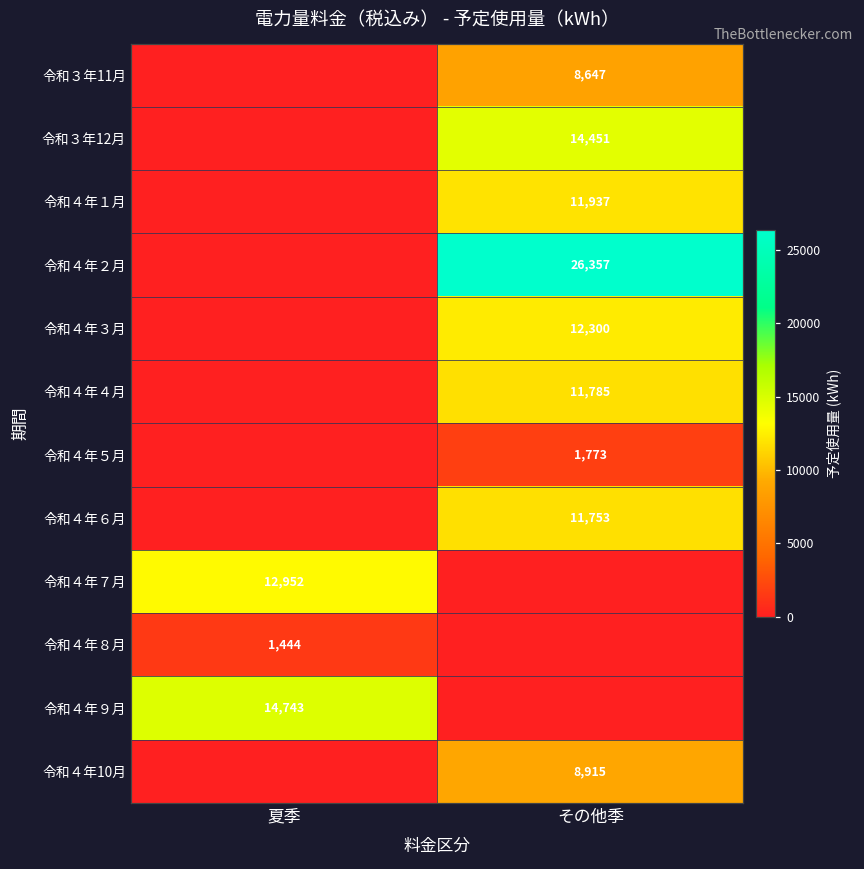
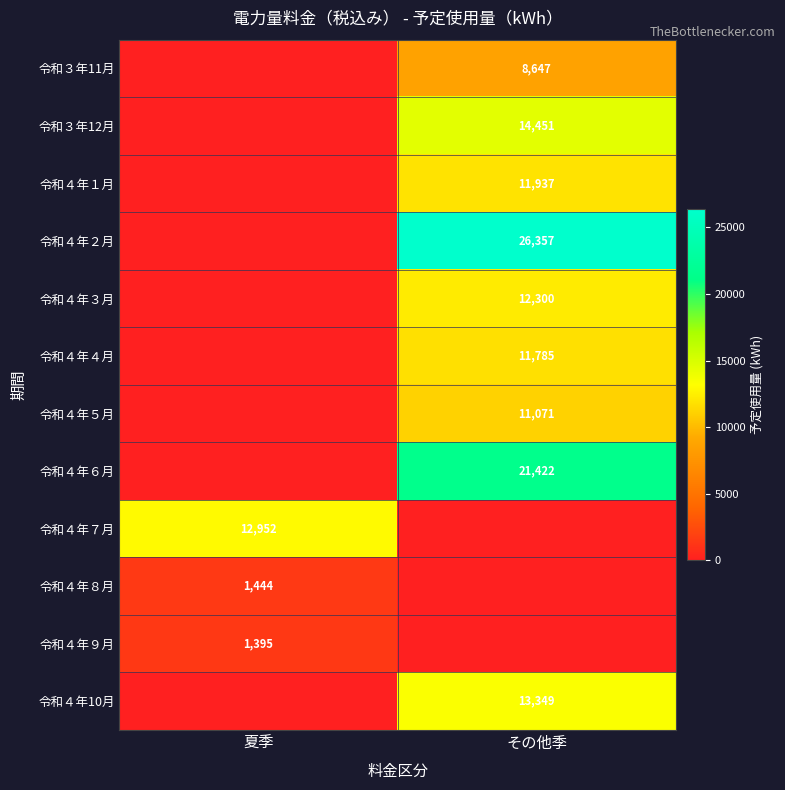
令和４年５月, その他季: 1,773 -> 11,071
令和４年６月, その他季: 11,753 -> 21,422
令和４年９月, 夏季: 14,743 -> 1,395
令和４年10月, その他季: 8,915 -> 13,349
